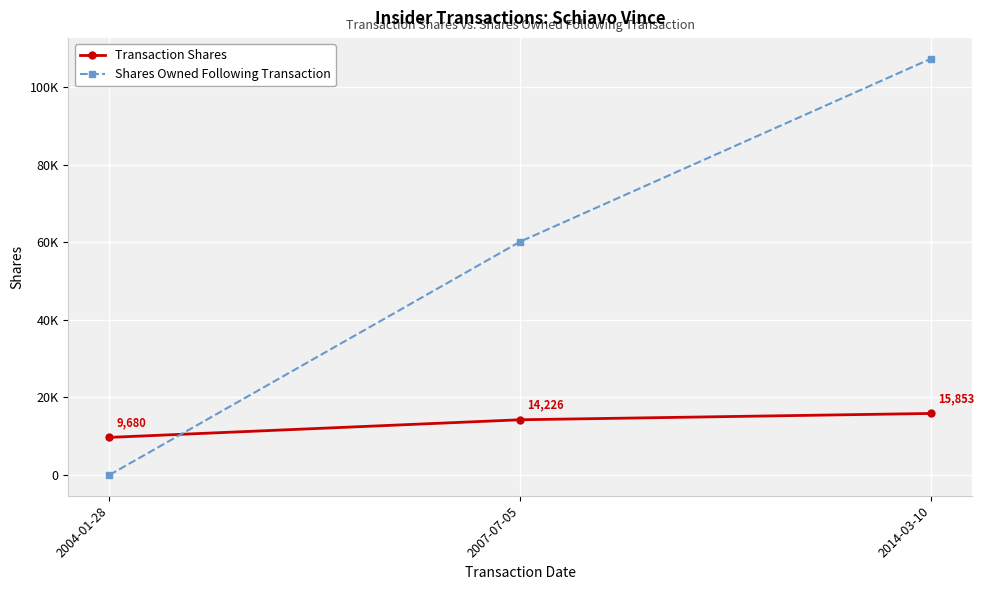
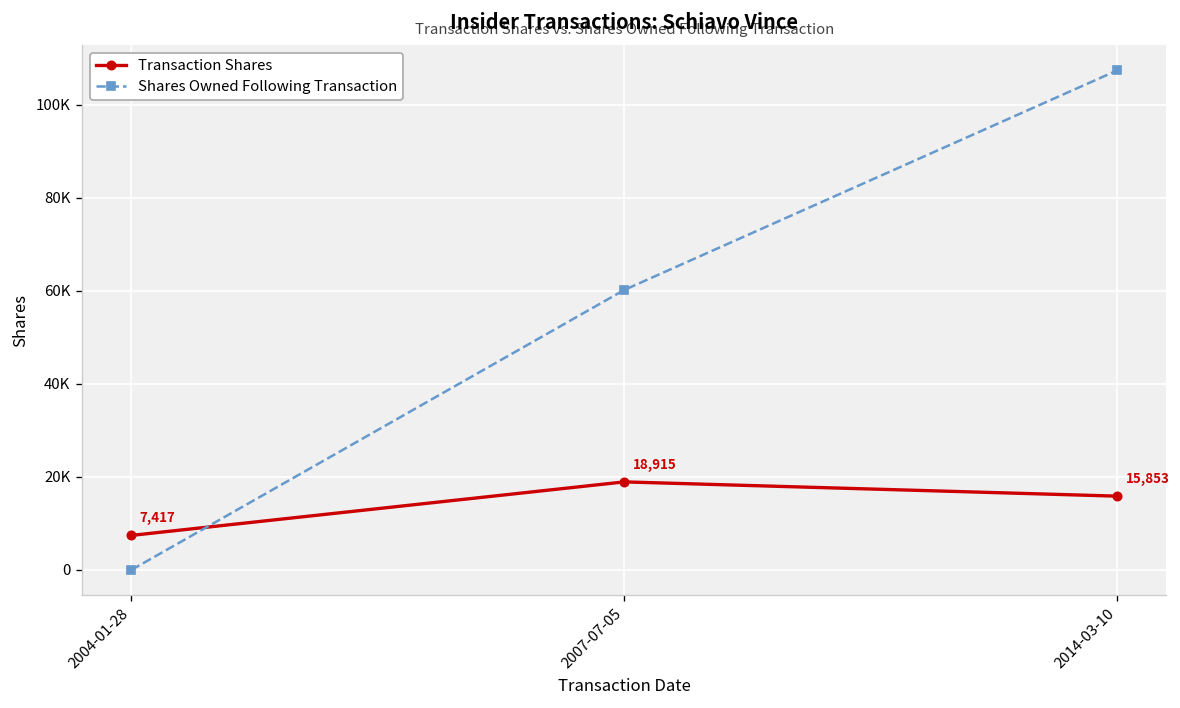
Transaction Shares, 2004-01-28: 9,680 -> 7,417
Transaction Shares, 2007-07-05: 14,226 -> 18,915
